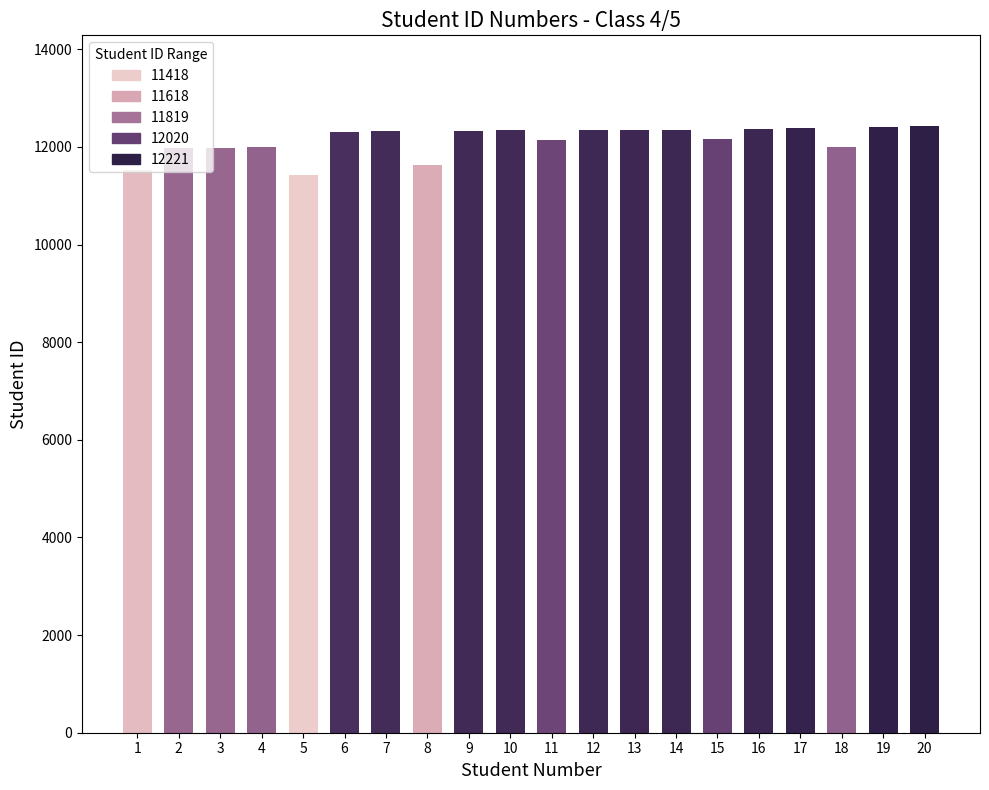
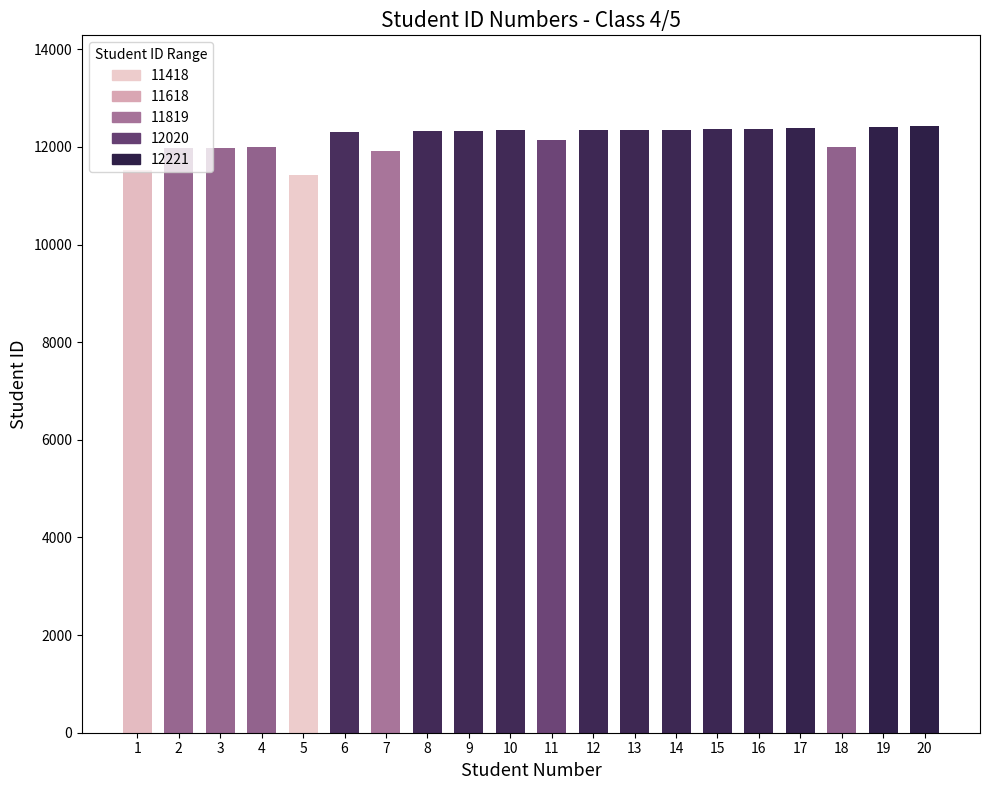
7: 12300 -> 11900
8: 11600 -> 12300
15: 12200 -> 12400
